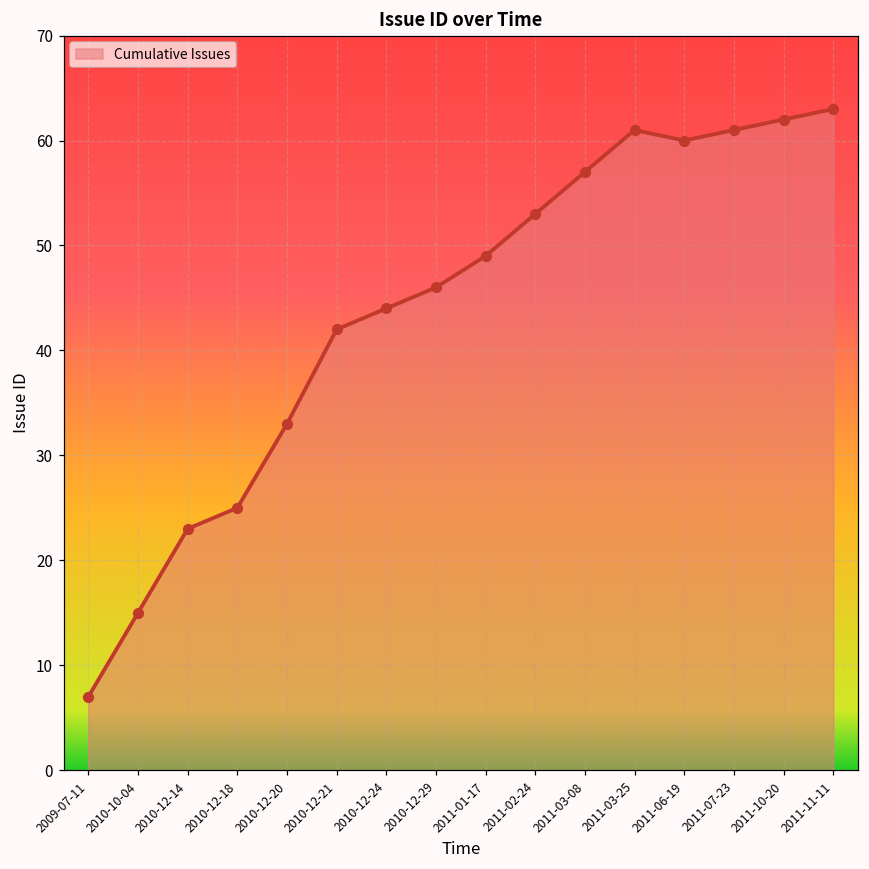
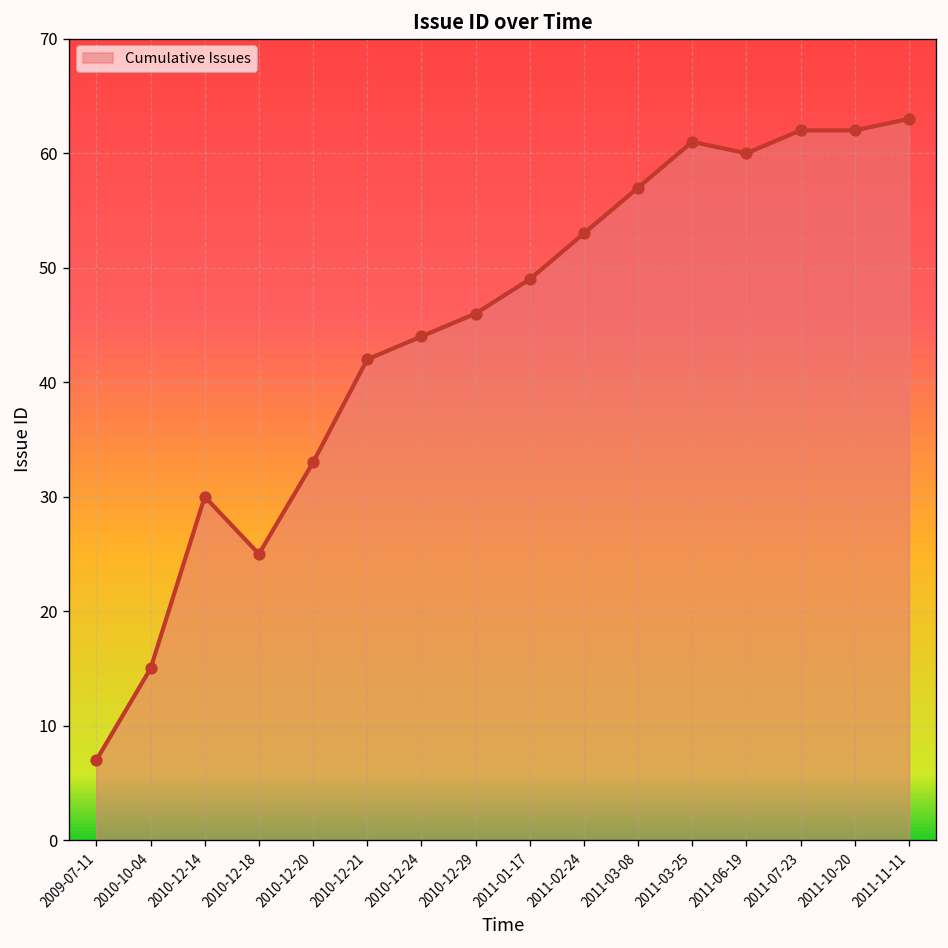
2010-12-14: 23 -> 30
2011-07-23: 61 -> 62
